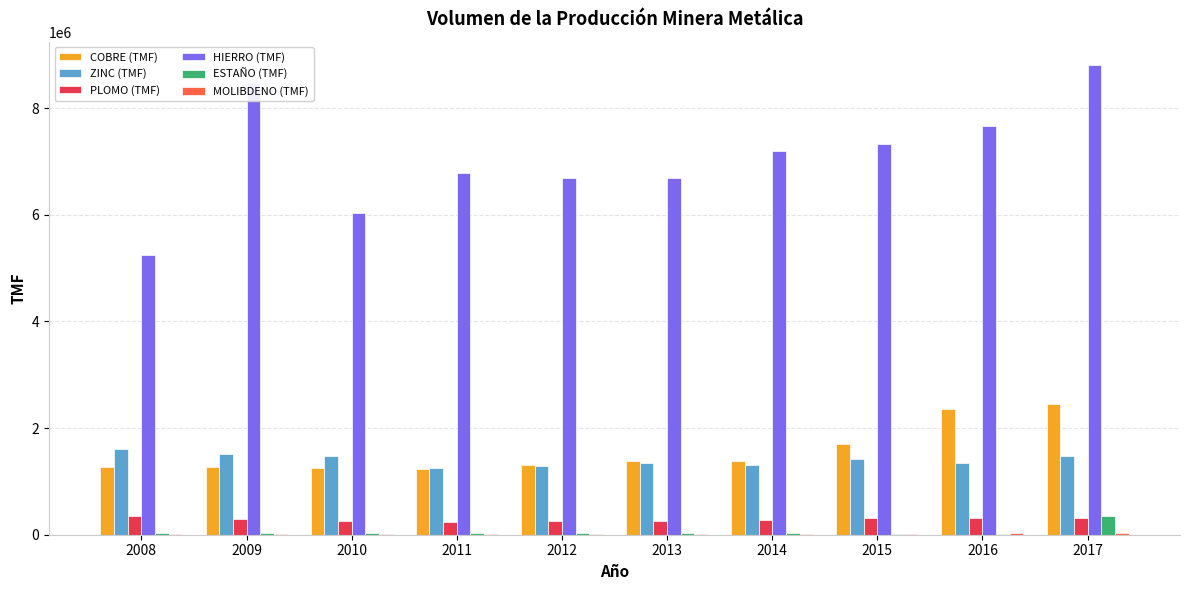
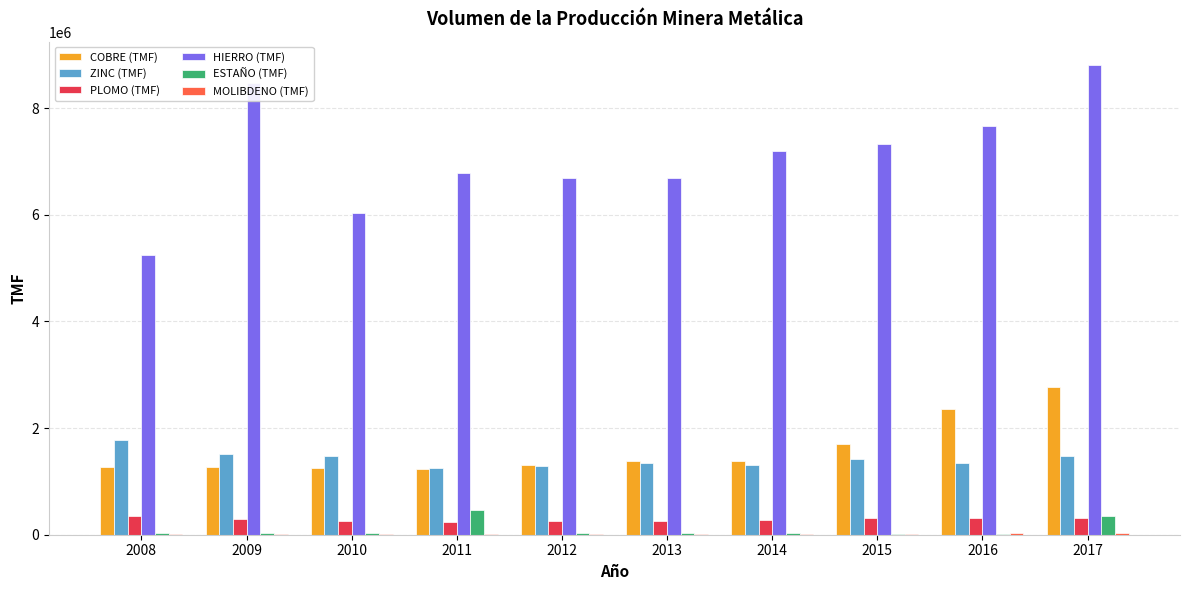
ZINC (TMF), 2008: 1600000 -> 1800000
ESTAÑO (TMF), 2011: 0 -> 500000
COBRE (TMF), 2017: 2400000 -> 2800000
